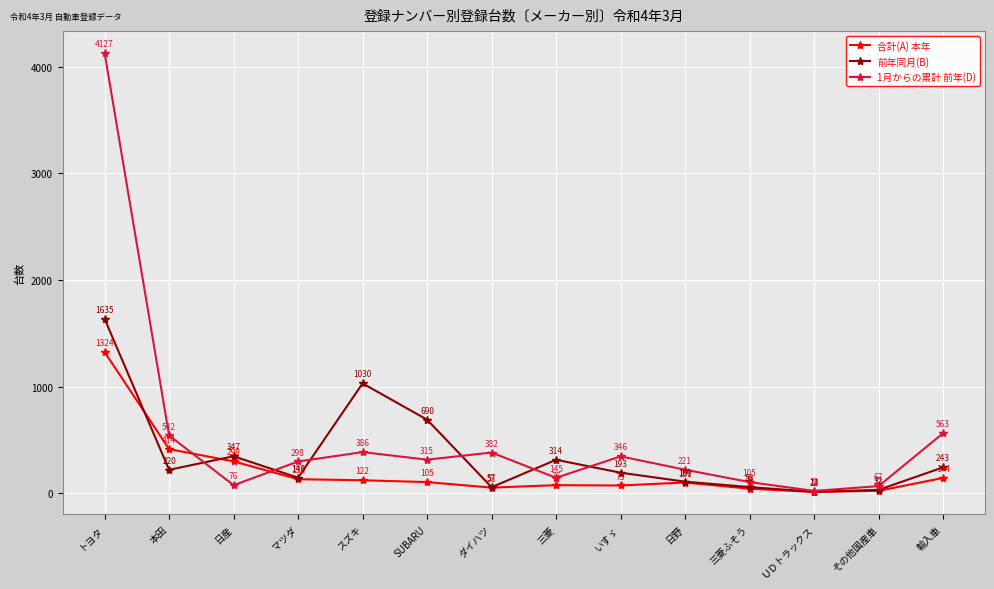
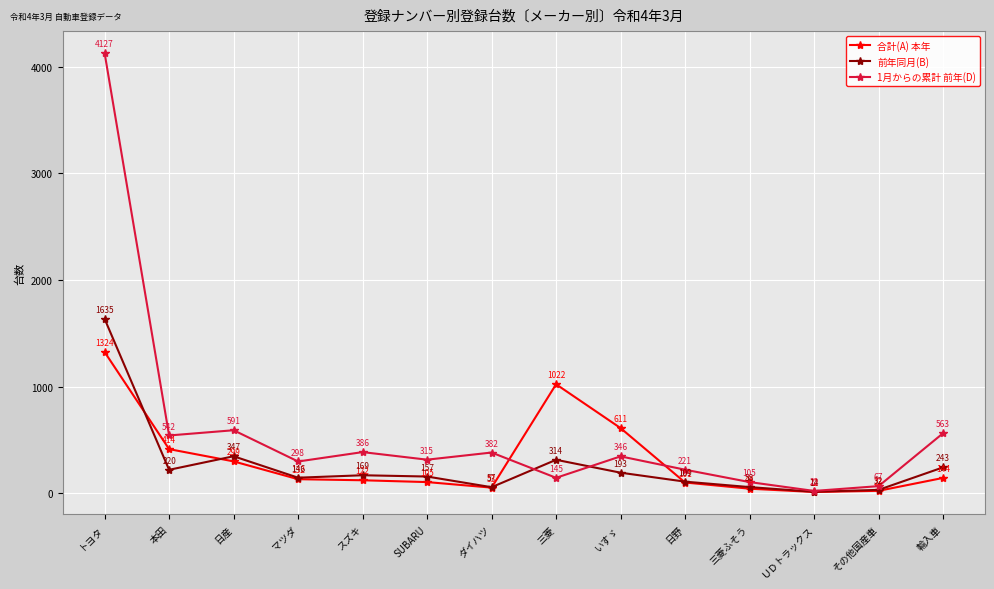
1月からの累計 前年(D), 日産: 76 -> 591
前年同月(B), スズキ: 1030 -> 169
前年同月(B), SUBARU: 690 -> 157
合計(A) 本年, 三菱: 76 -> 1022
合計(A) 本年, いすゞ: 73 -> 611
